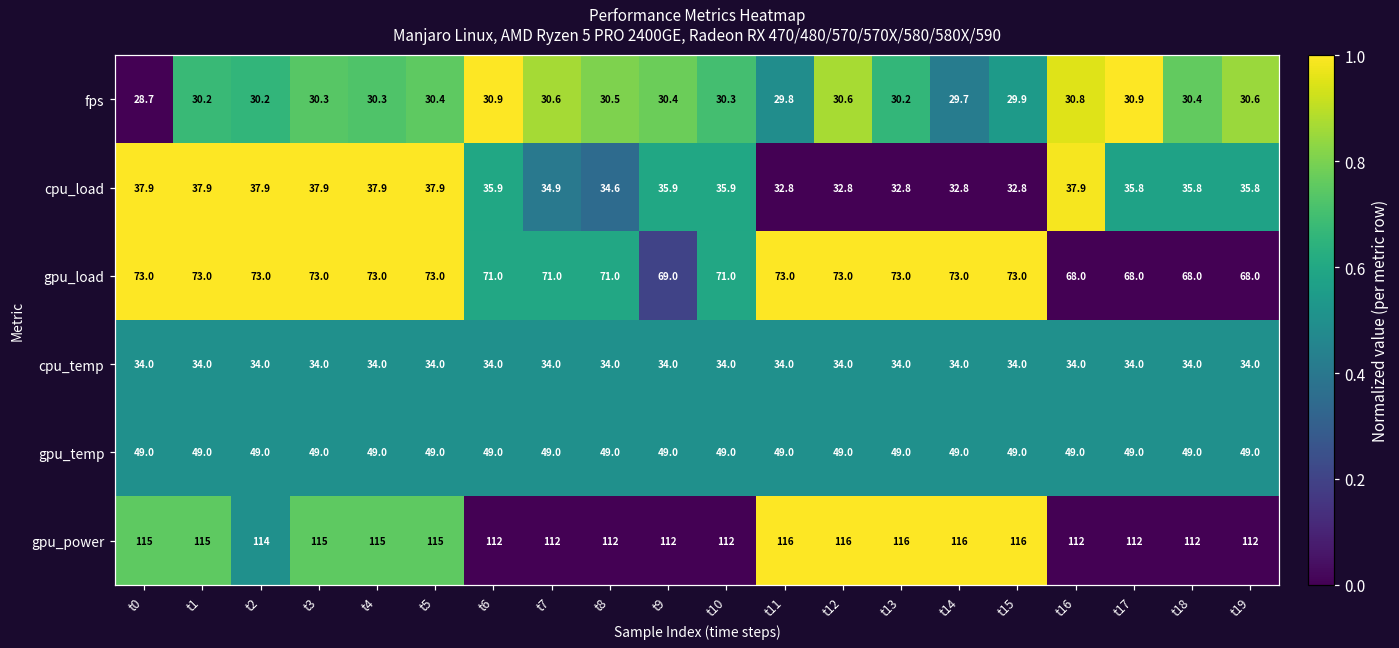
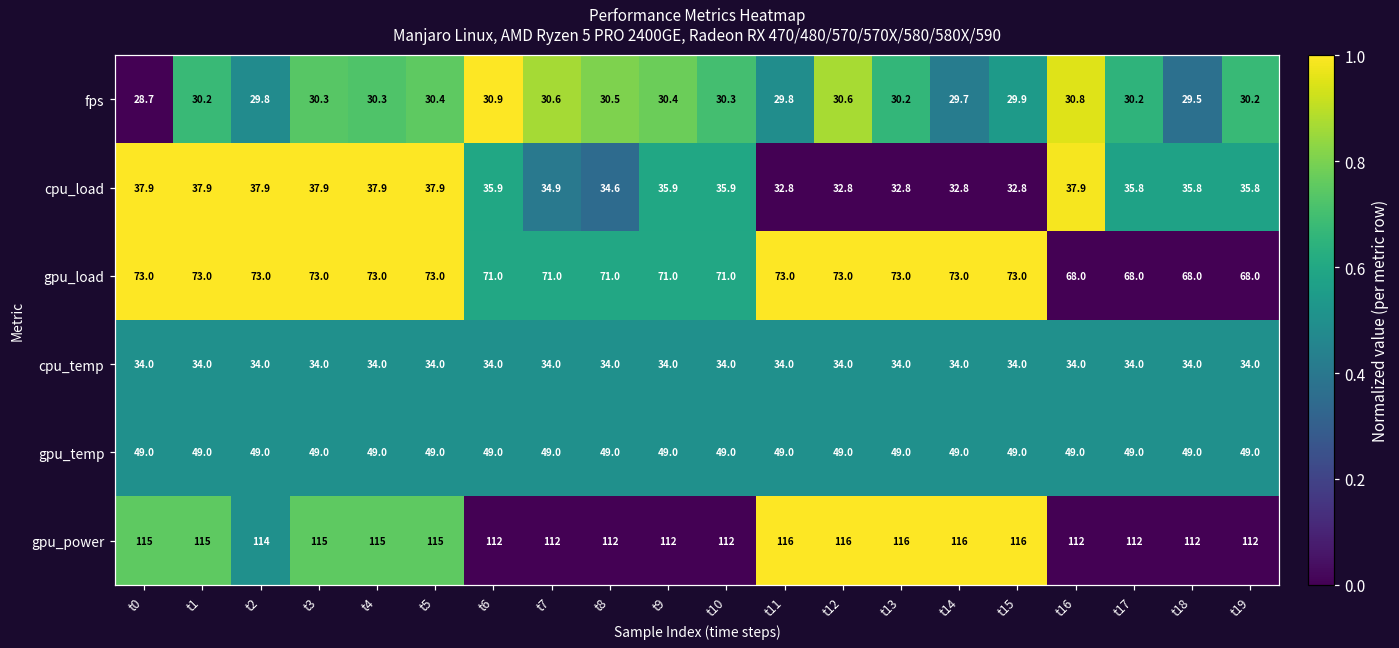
fps, t2: 30.2 -> 29.8
fps, t17: 30.9 -> 30.2
fps, t18: 30.4 -> 29.5
fps, t19: 30.6 -> 30.2
gpu_load, t9: 69.0 -> 71.0
